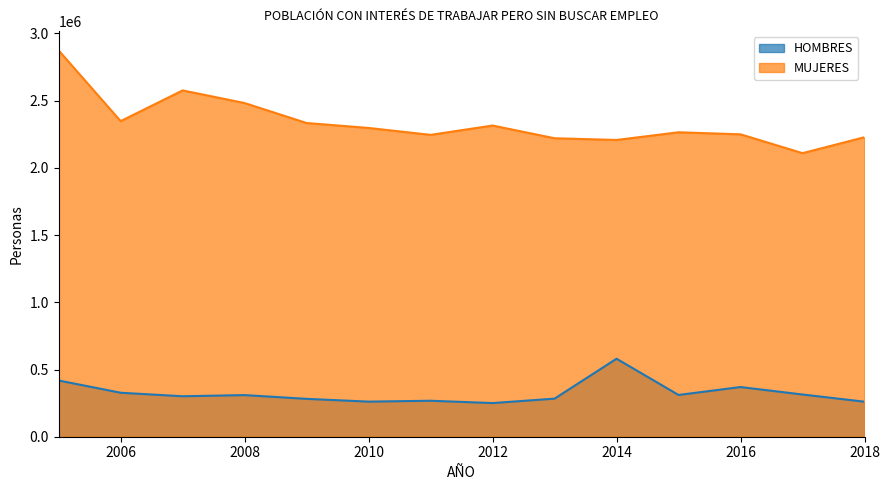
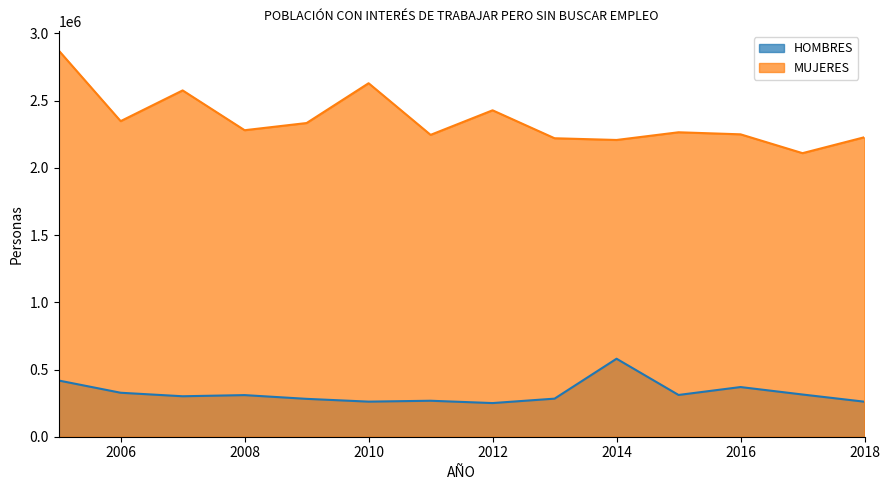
MUJERES, 2008: 2480000 -> 2280000
MUJERES, 2010: 2300000 -> 2630000
MUJERES, 2012: 2320000 -> 2430000
